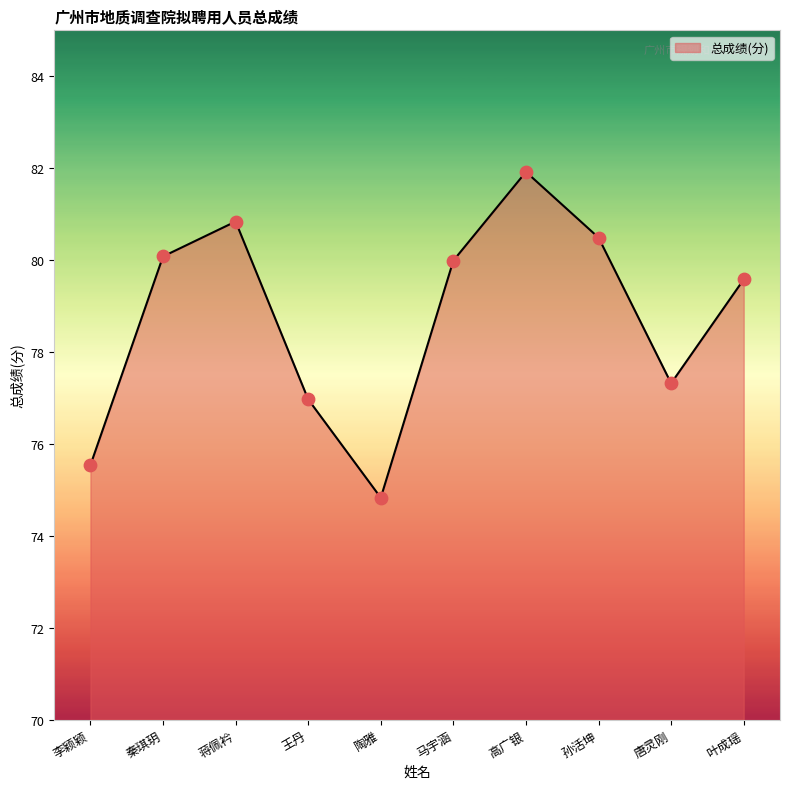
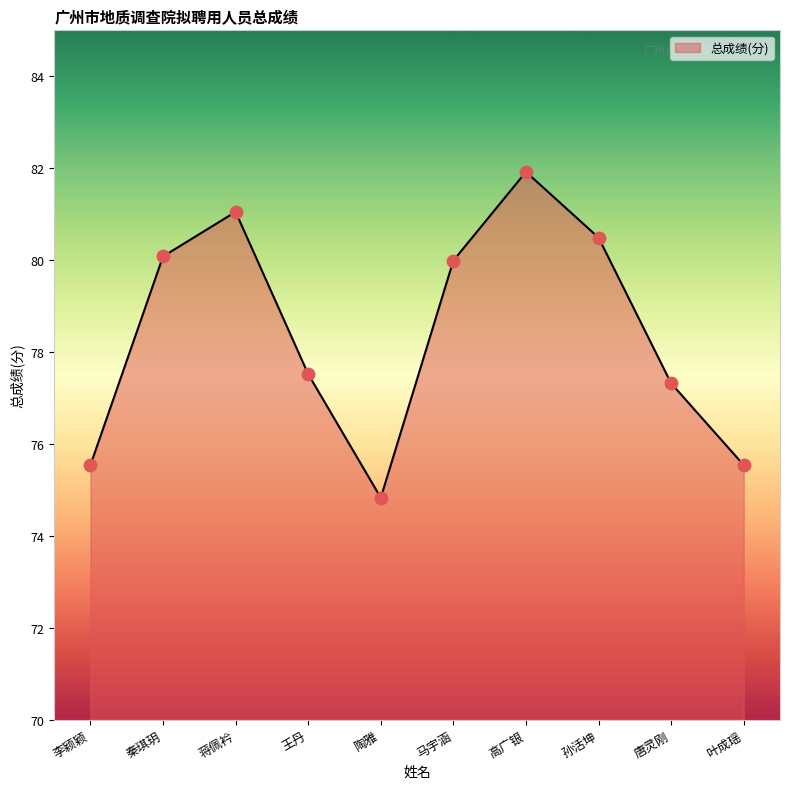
蒋佩衿: 80.8 -> 81.1
王丹: 77.0 -> 77.5
叶成瑶: 79.6 -> 75.5
